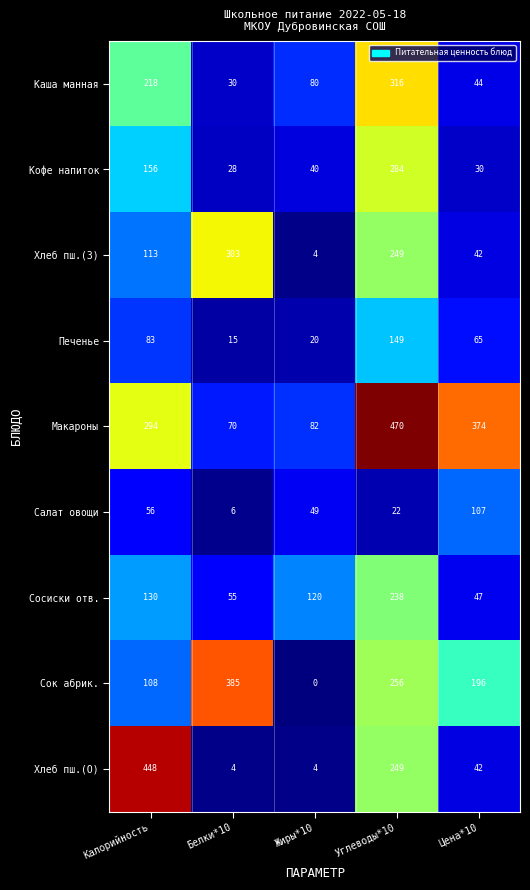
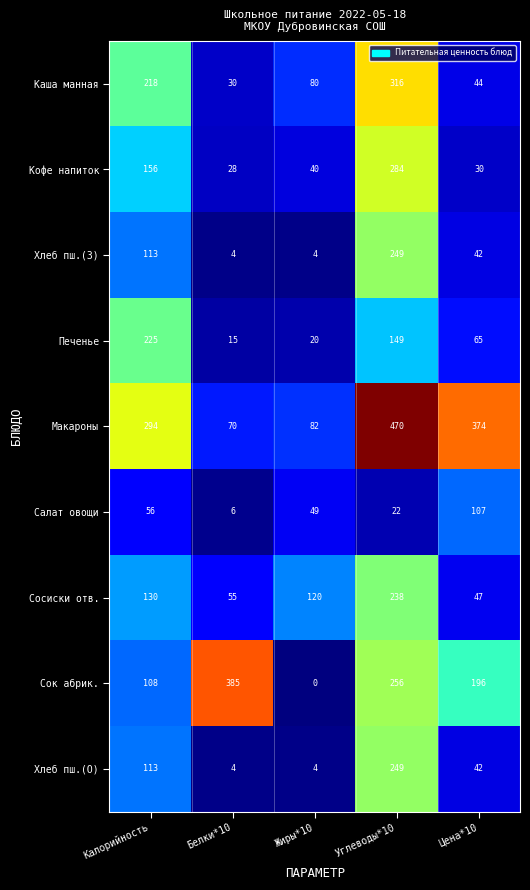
Хлеб пш.(З), Белки*10: 303 -> 4
Печенье, Калорийность: 83 -> 225
Хлеб пш.(О), Калорийность: 448 -> 113
